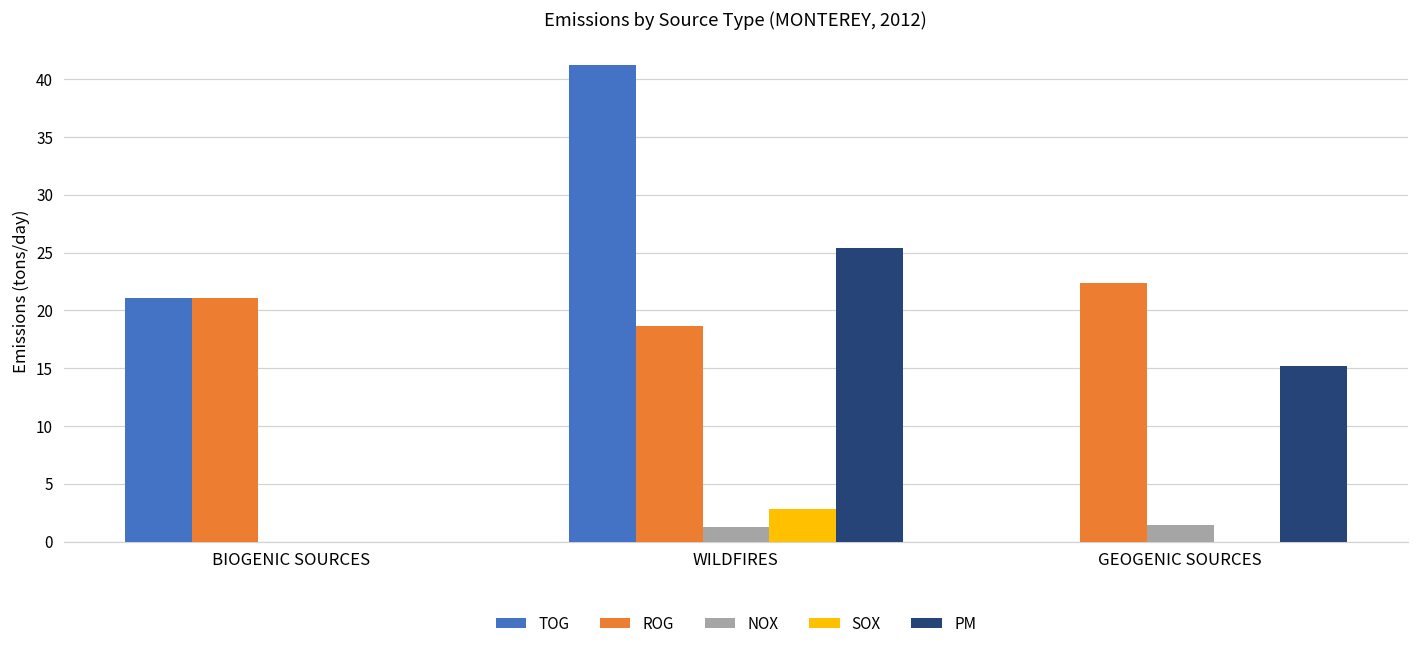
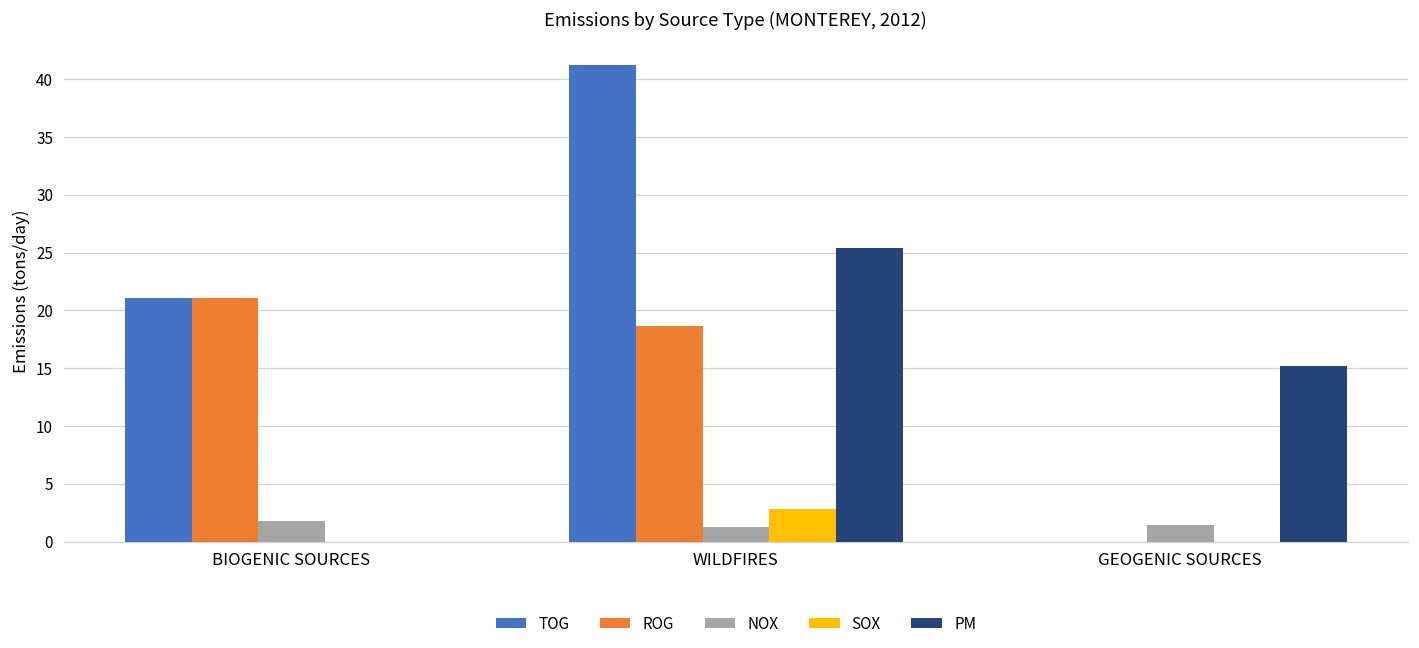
NOX, BIOGENIC SOURCES: 0.0 -> 1.8
ROG, GEOGENIC SOURCES: 22.3 -> 0.0
